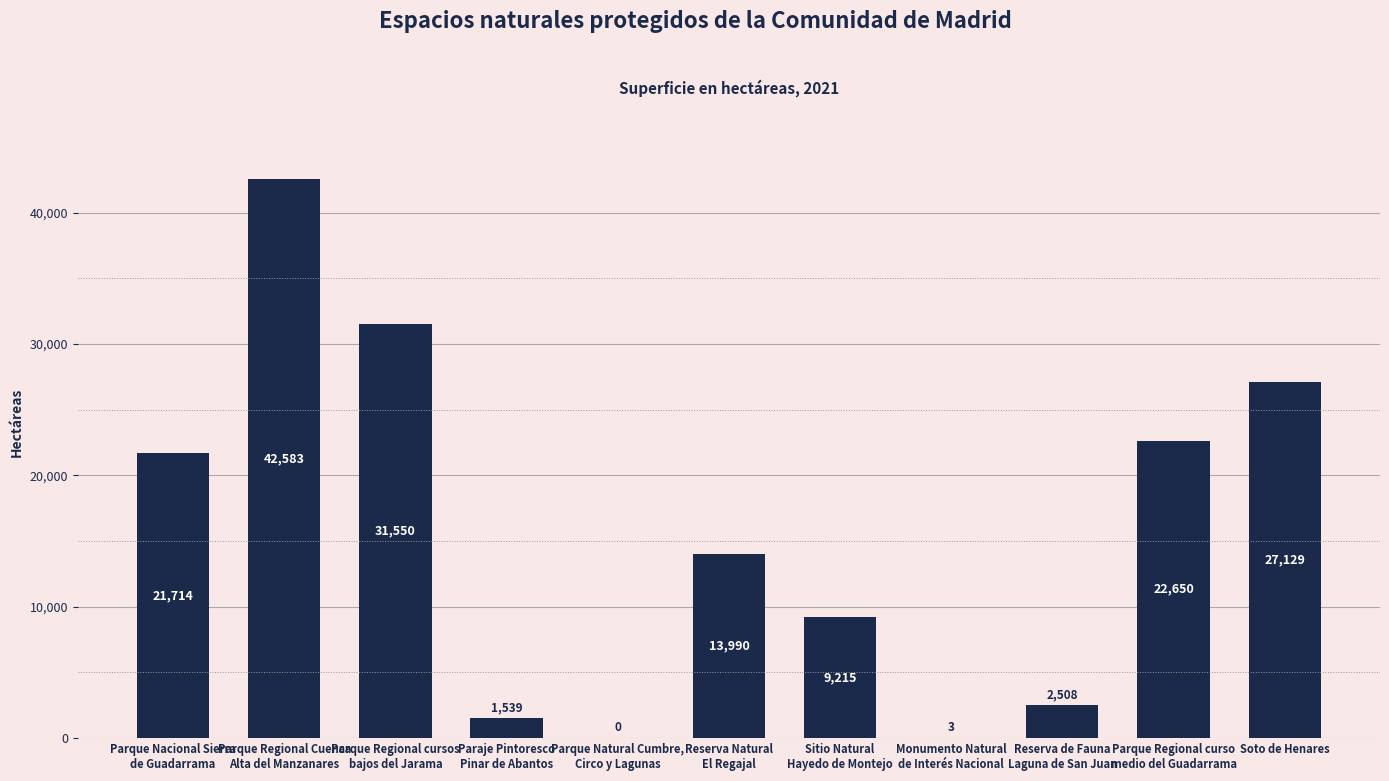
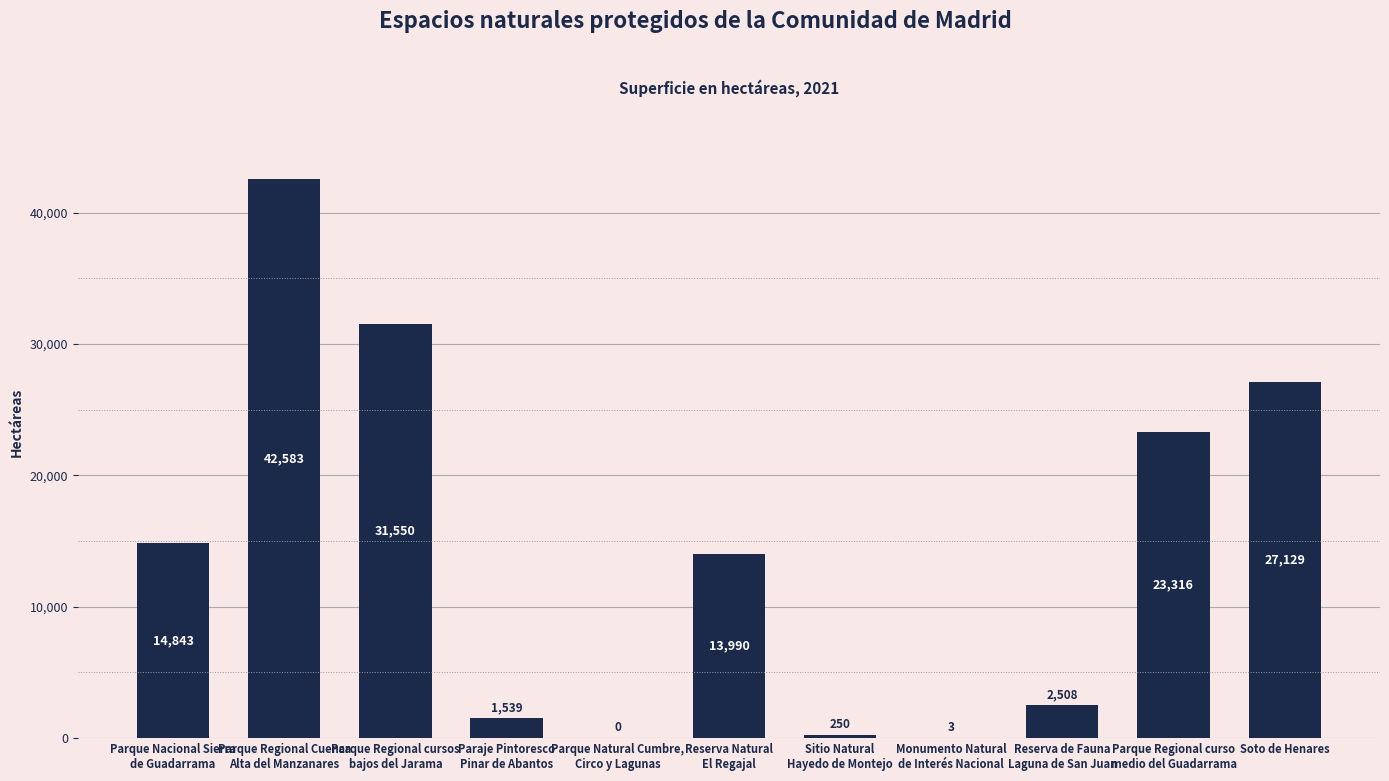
Parque Nacional Sierra de Guadarrama: 21,714 -> 14,843
Sitio Natural Hayedo de Montejo: 9,215 -> 250
Parque Regional curso medio del Guadarrama: 22,650 -> 23,316
